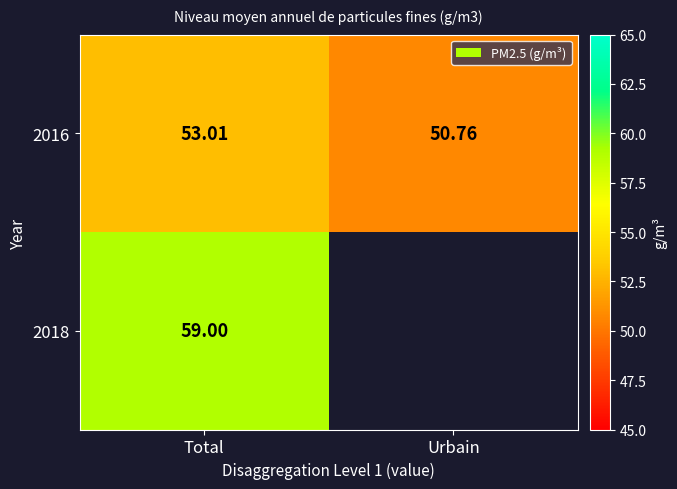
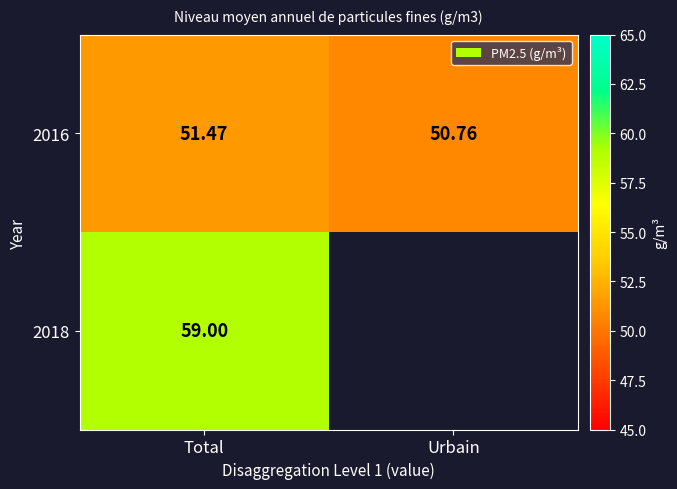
2016, Total: 53.01 -> 51.47
